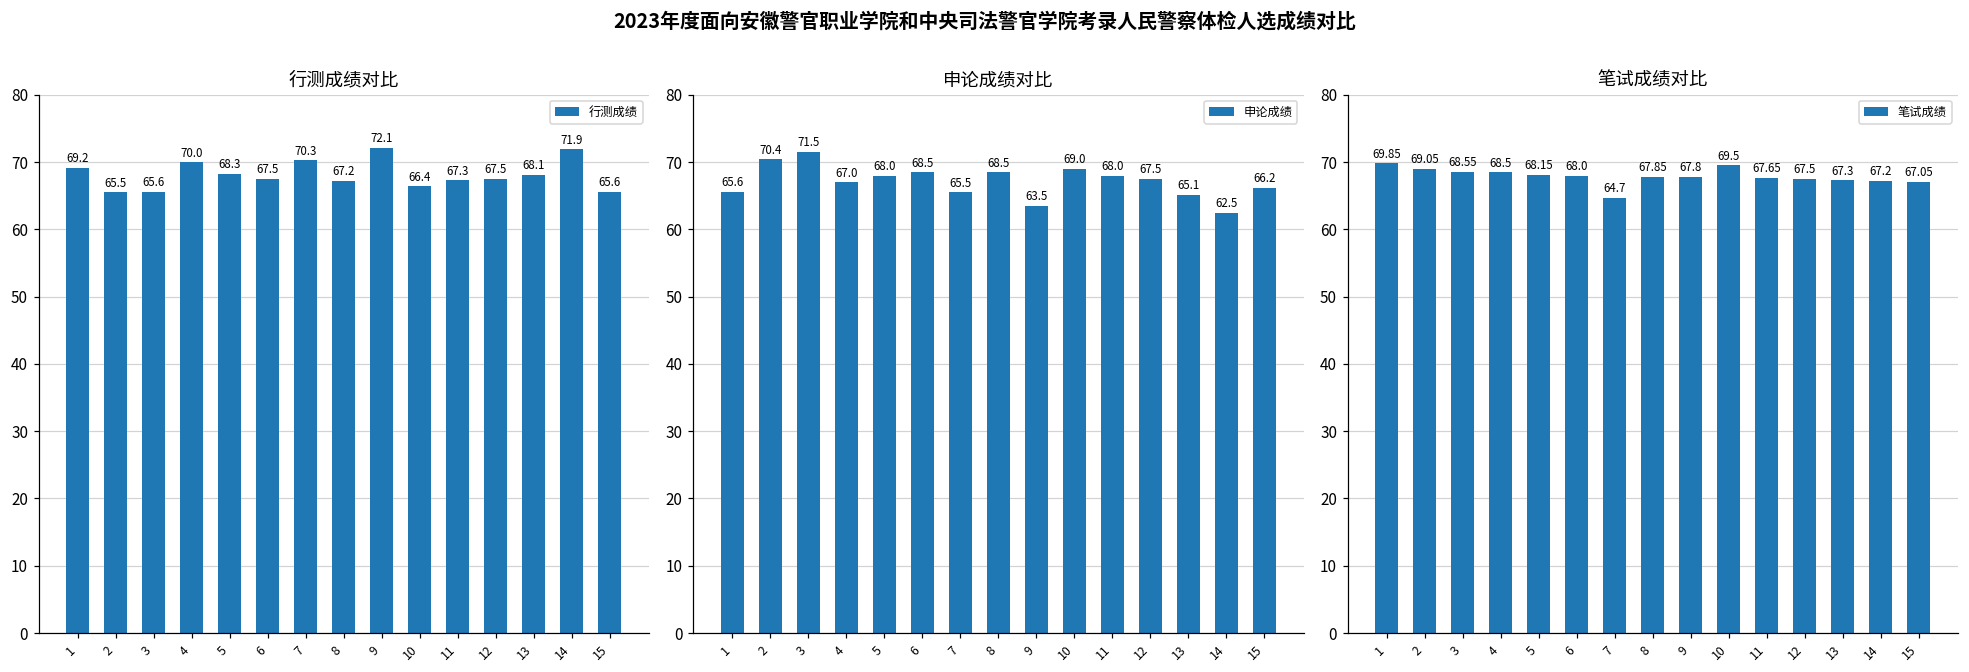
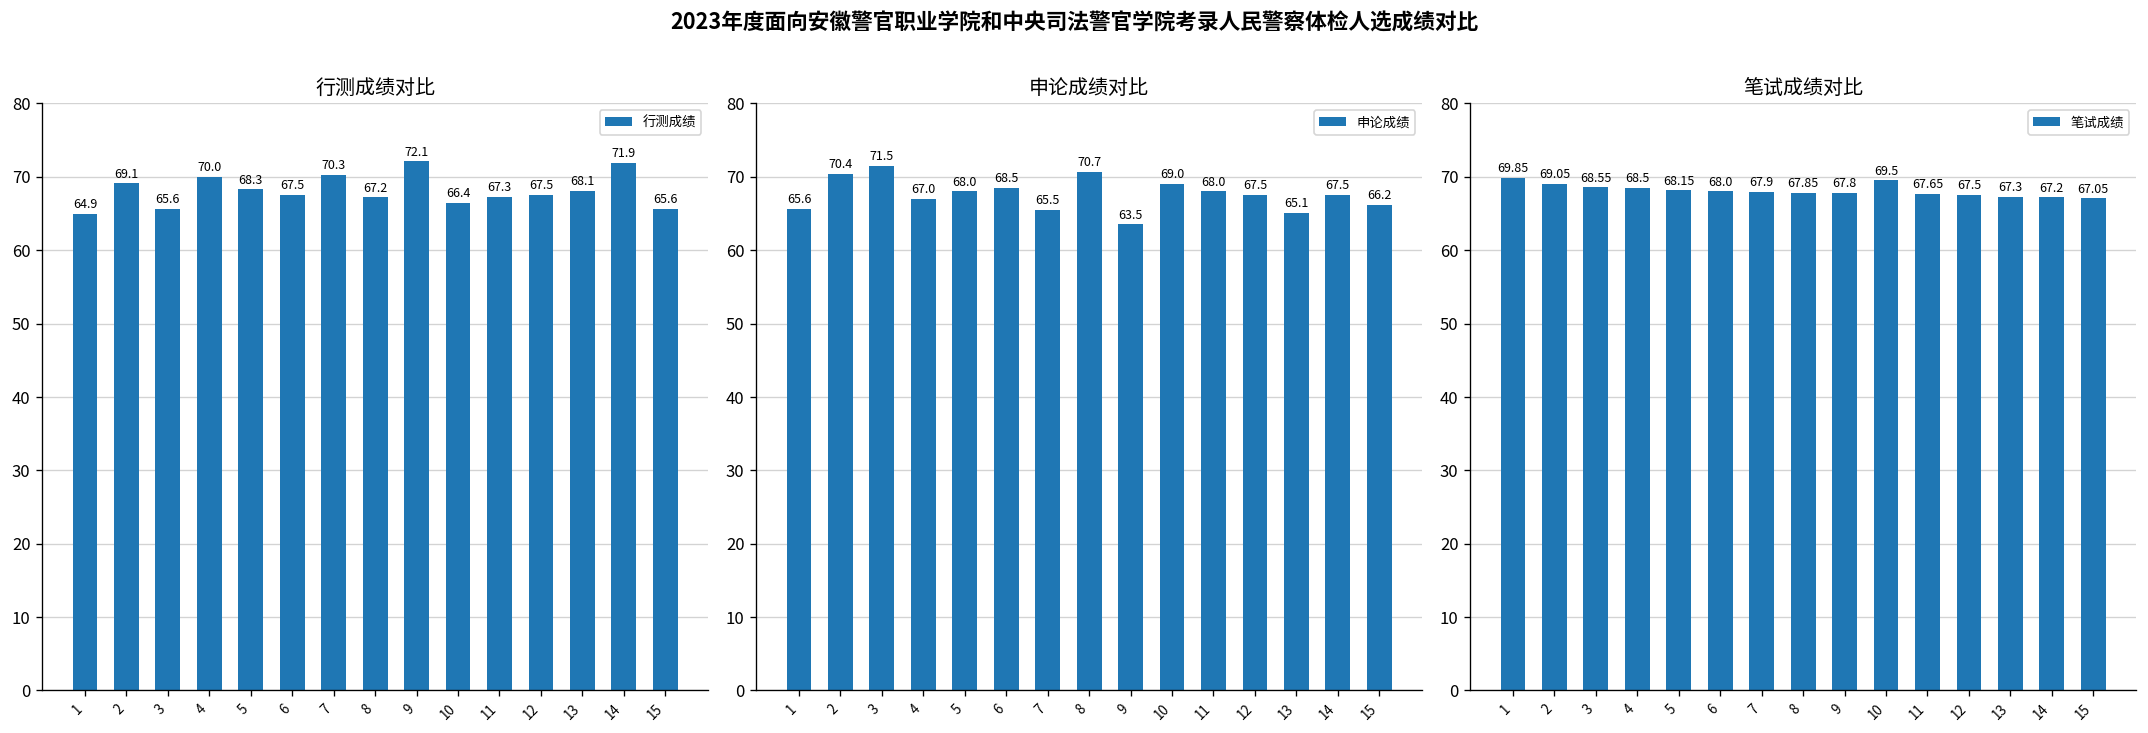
行测成绩对比, 1: 69.2 -> 64.9
行测成绩对比, 2: 65.5 -> 69.1
申论成绩对比, 8: 68.5 -> 70.7
申论成绩对比, 14: 62.5 -> 67.5
笔试成绩对比, 7: 64.7 -> 67.9
